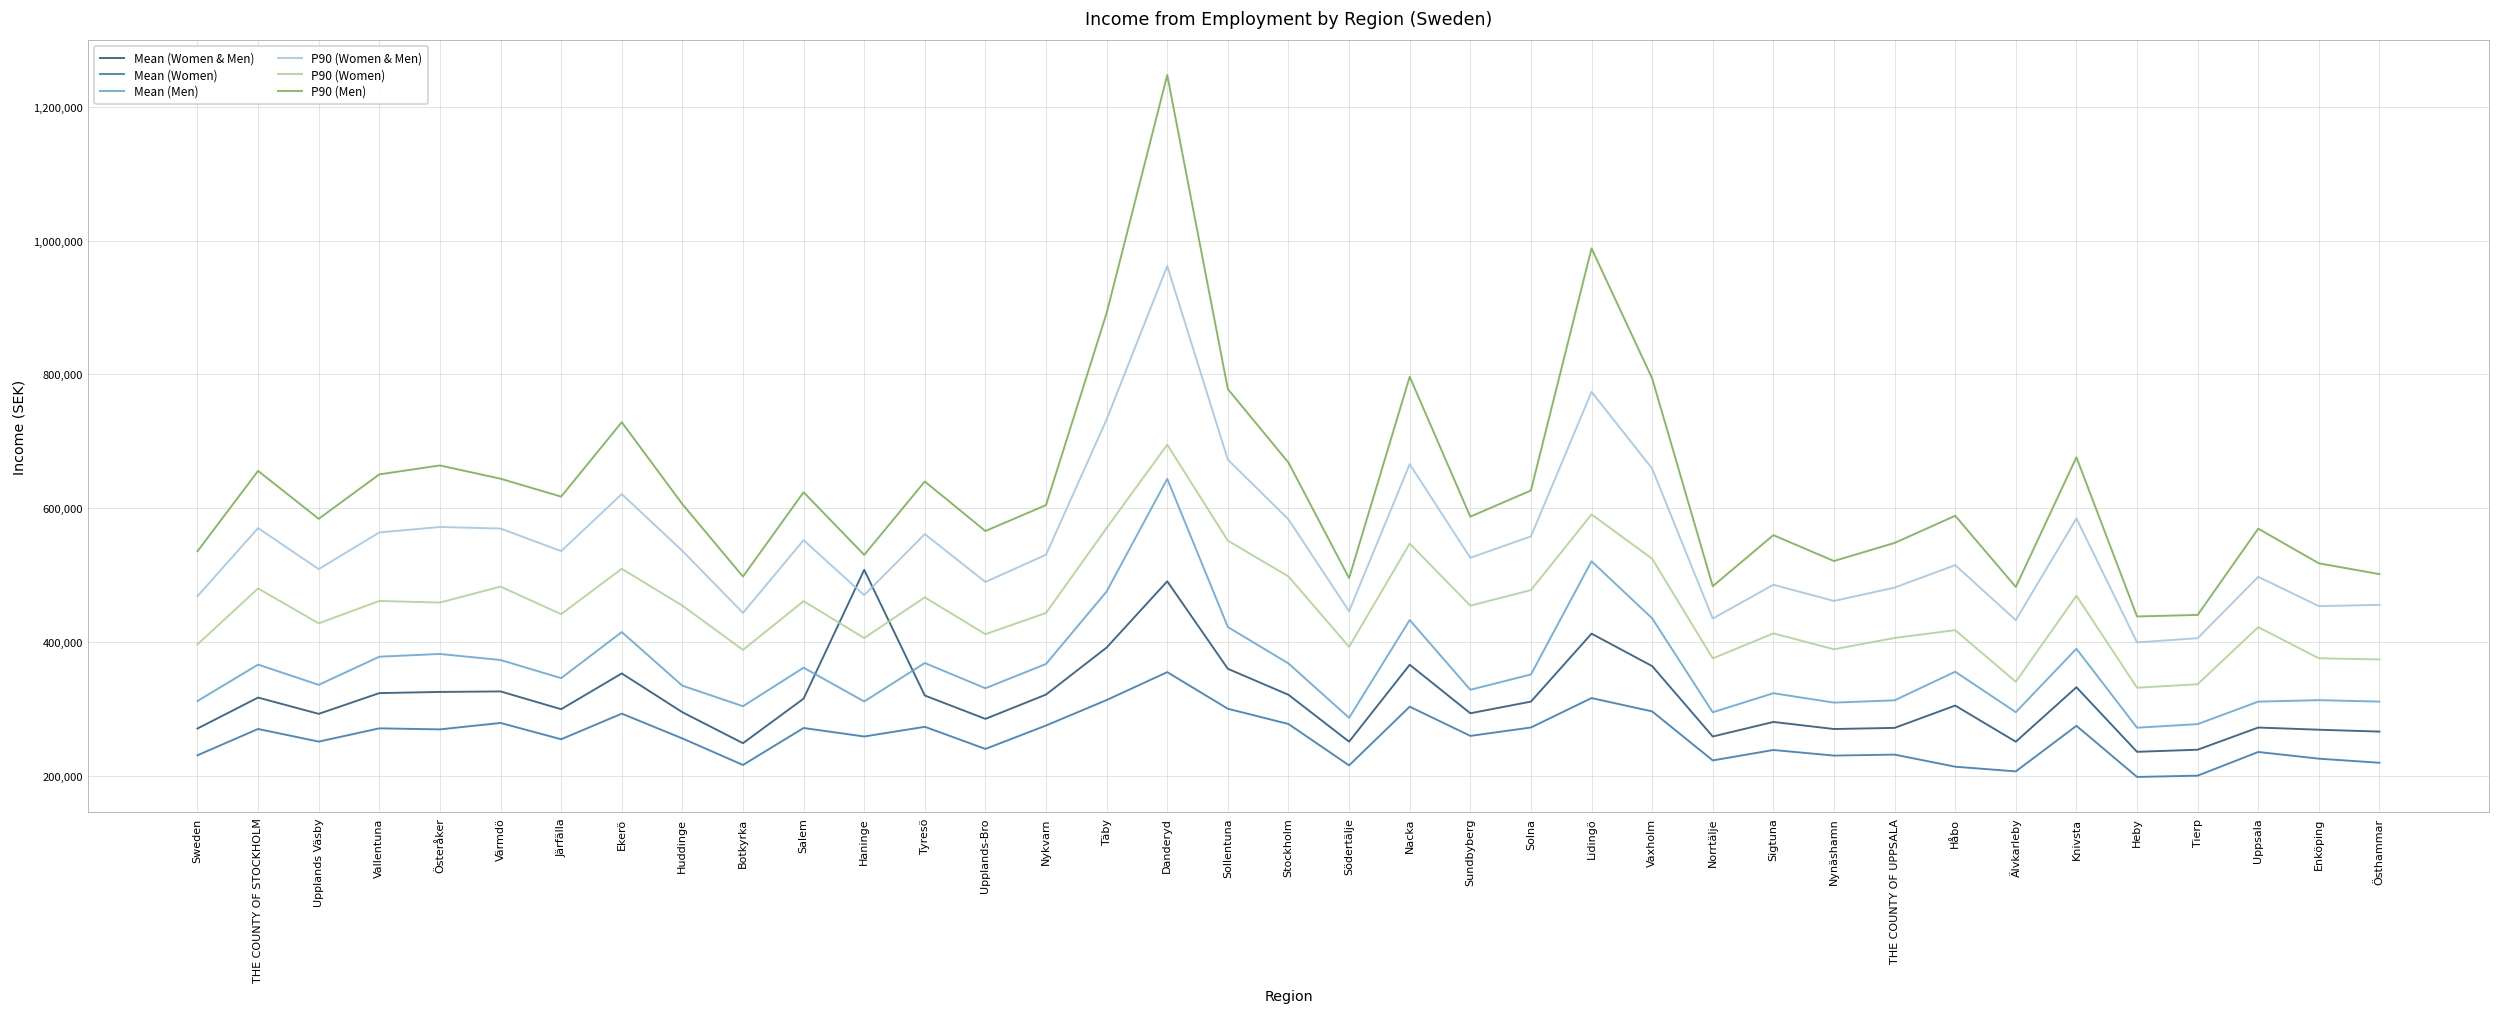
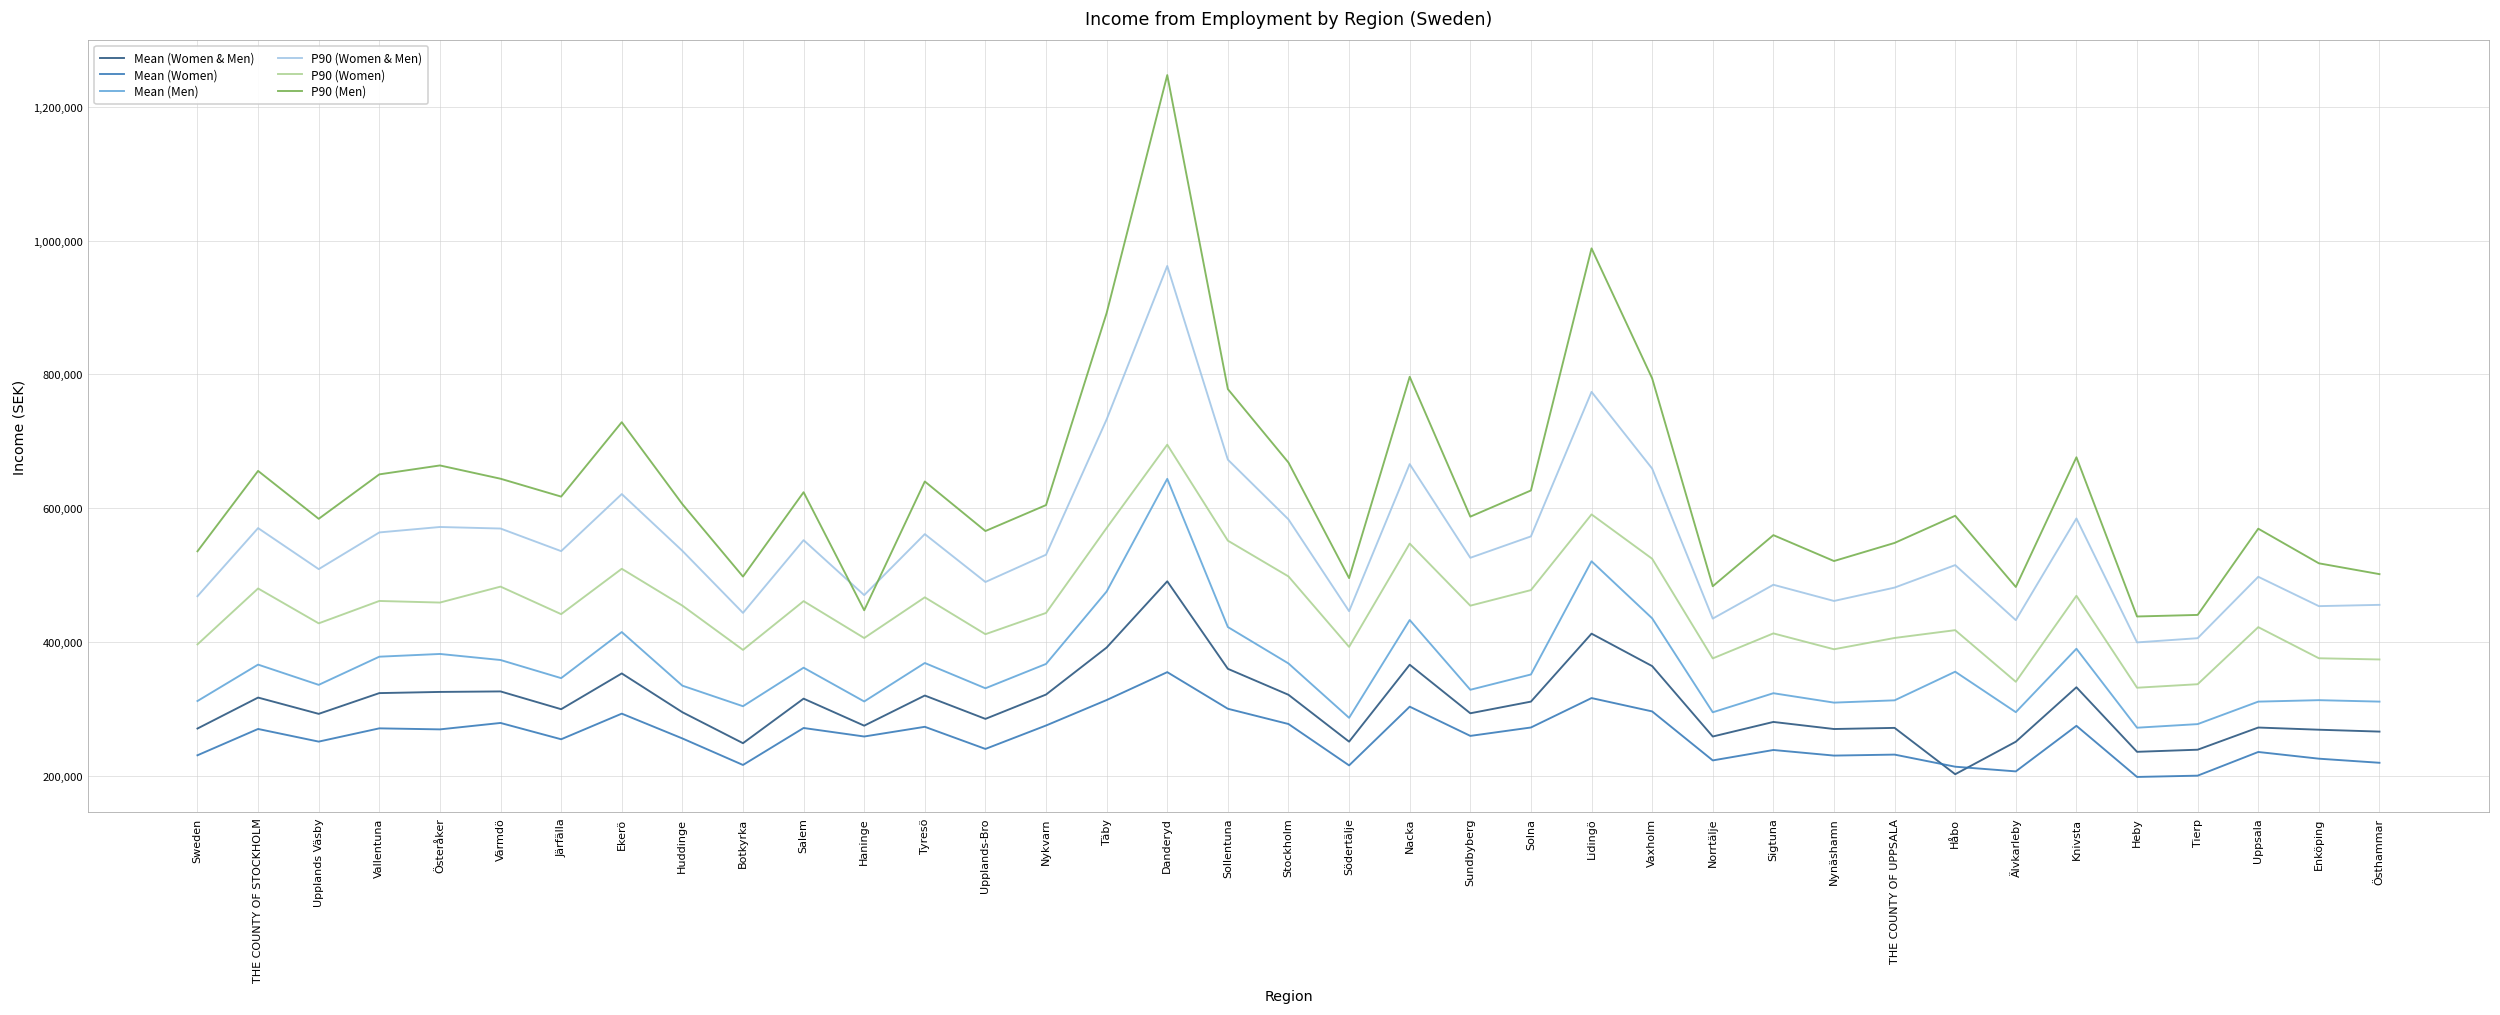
Mean (Women & Men), Haninge: 510,000 -> 270,000
P90 (Men), Haninge: 530,000 -> 450,000
Mean (Women & Men), Håbo: 300,000 -> 200,000
